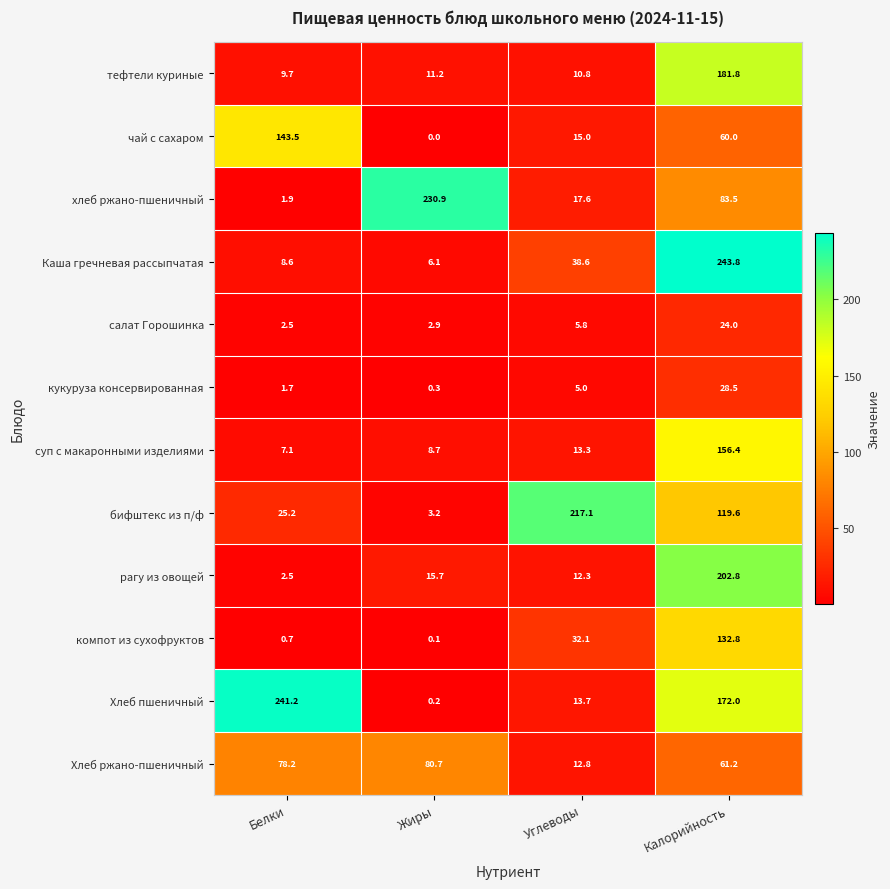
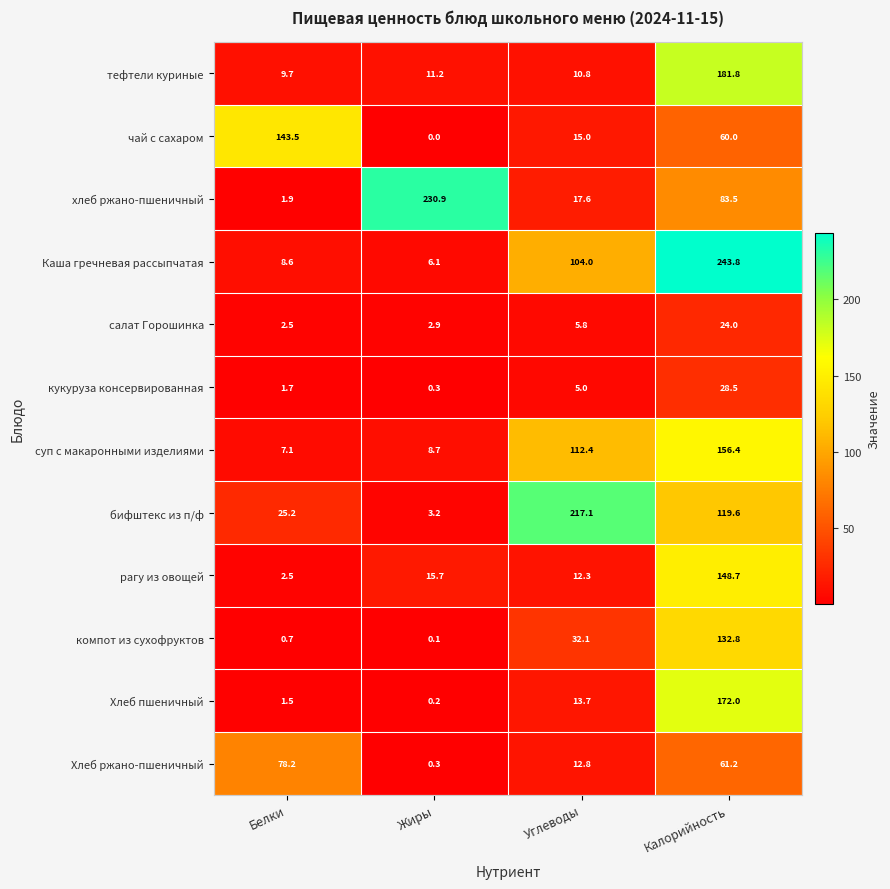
Каша гречневая рассыпчатая, Углеводы: 38.6 -> 104.0
суп с макаронными изделиями, Углеводы: 13.3 -> 112.4
рагу из овощей, Калорийность: 202.8 -> 148.7
Хлеб пшеничный, Белки: 241.2 -> 1.5
Хлеб ржано-пшеничный, Жиры: 80.7 -> 0.3
